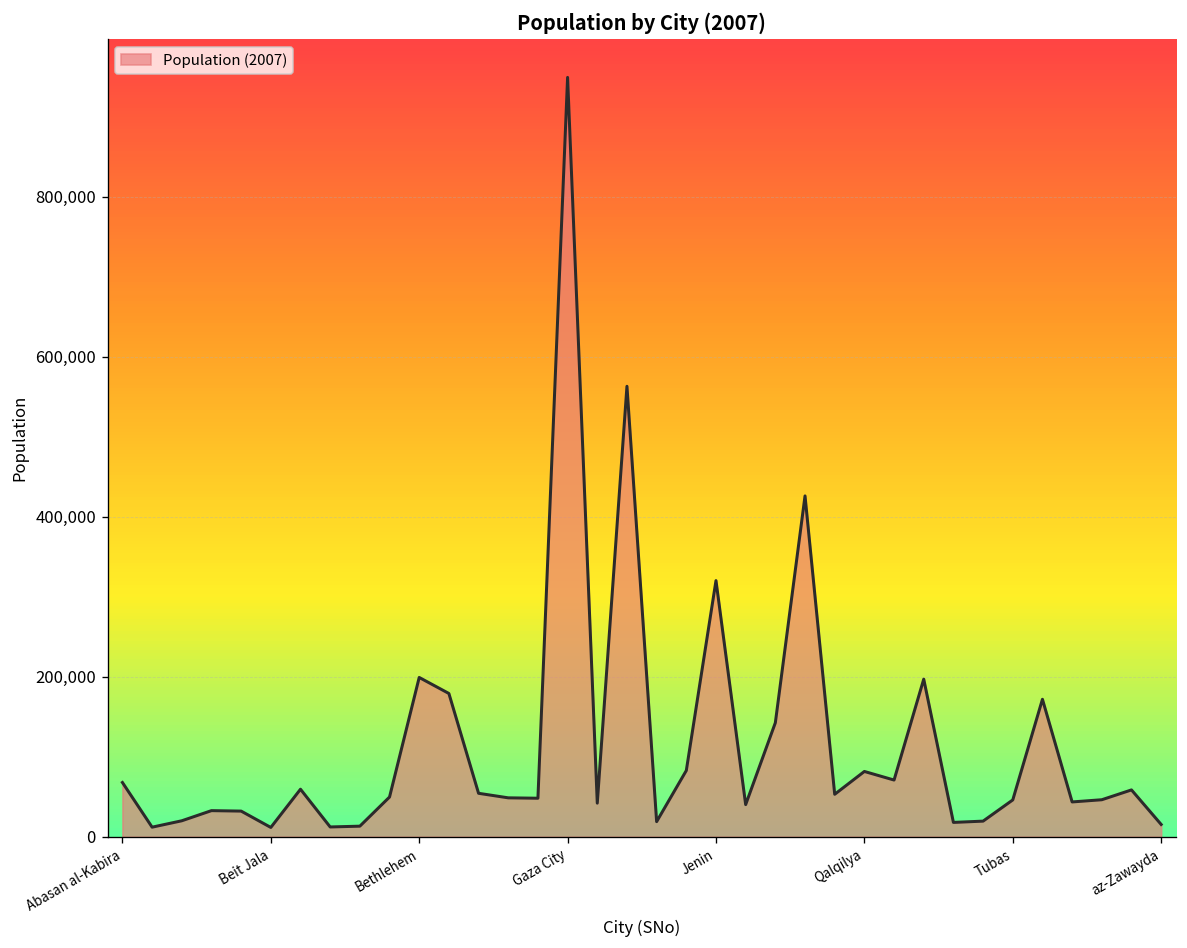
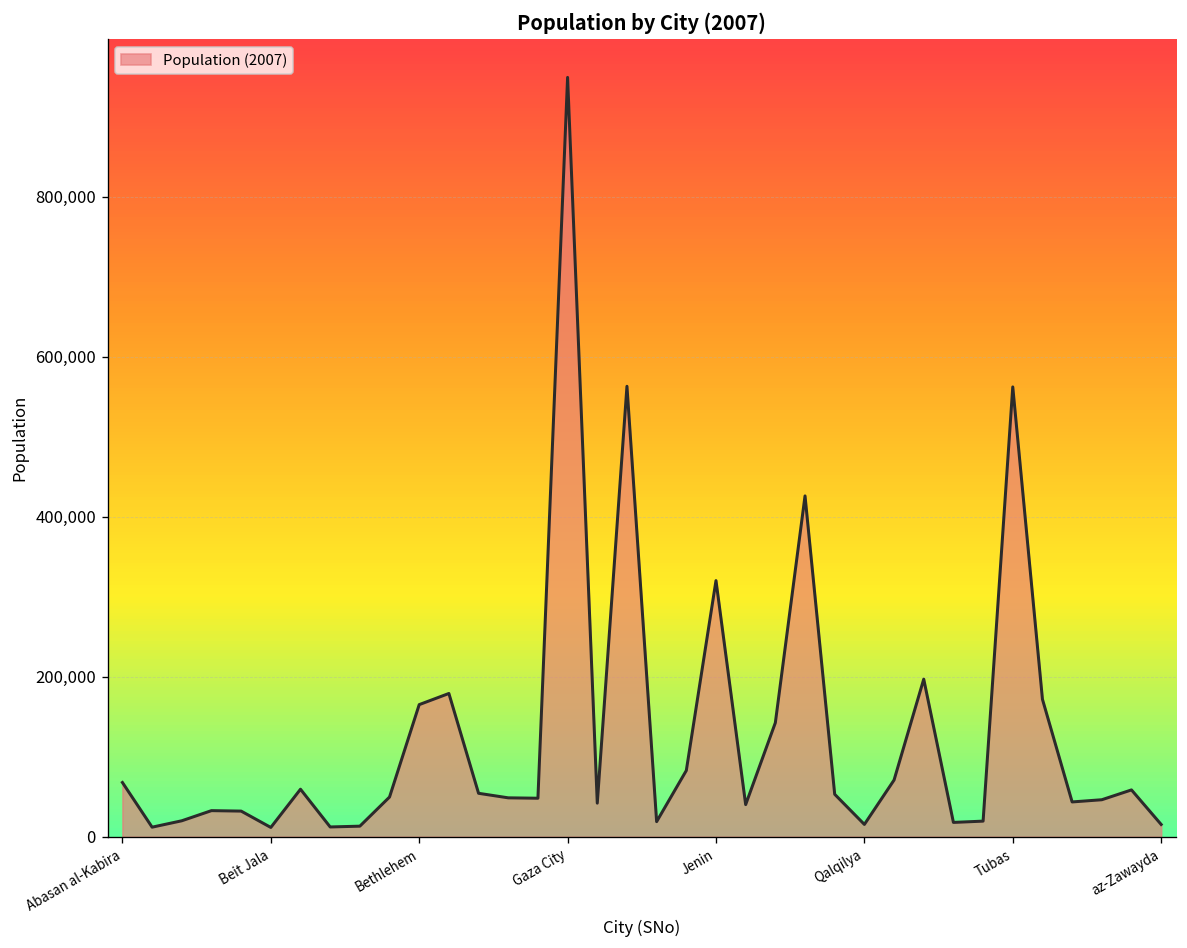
Bethlehem: 200,000 -> 170,000
Qalqilya: 80,000 -> 20,000
Tubas: 50,000 -> 560,000
